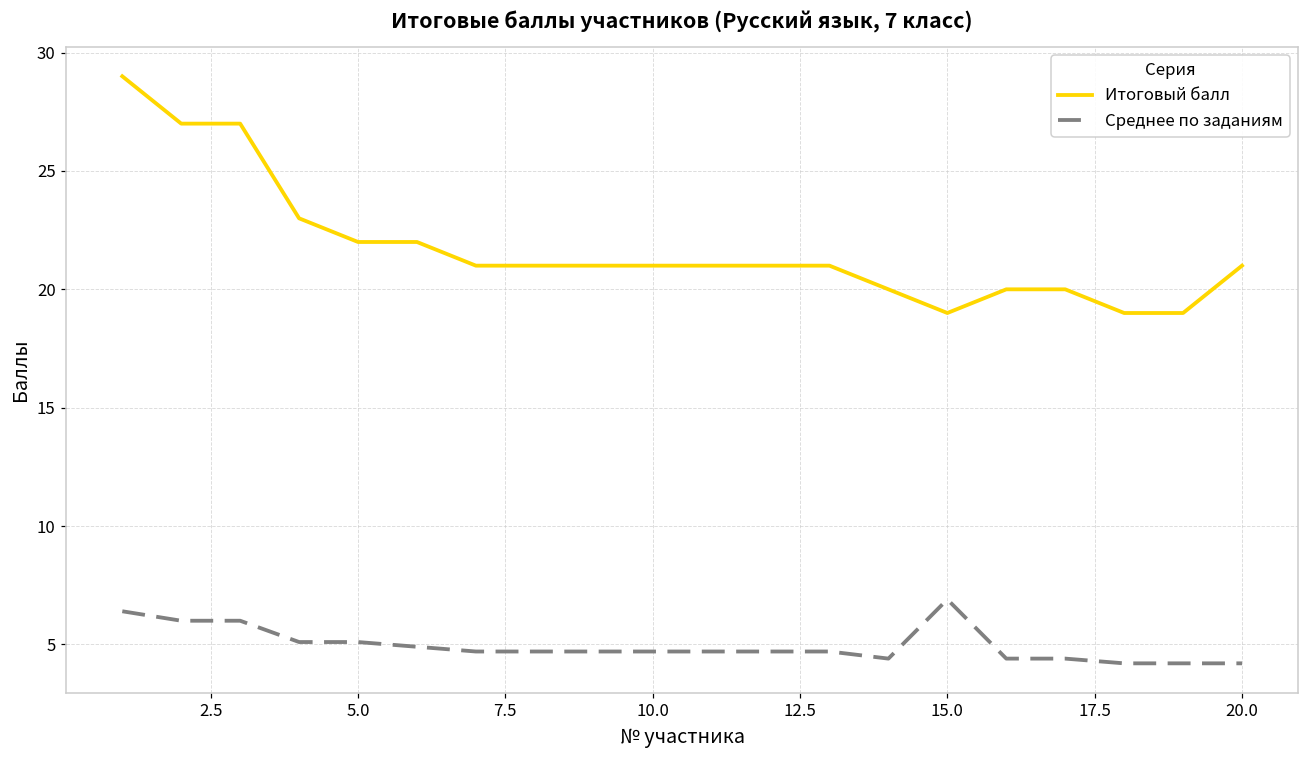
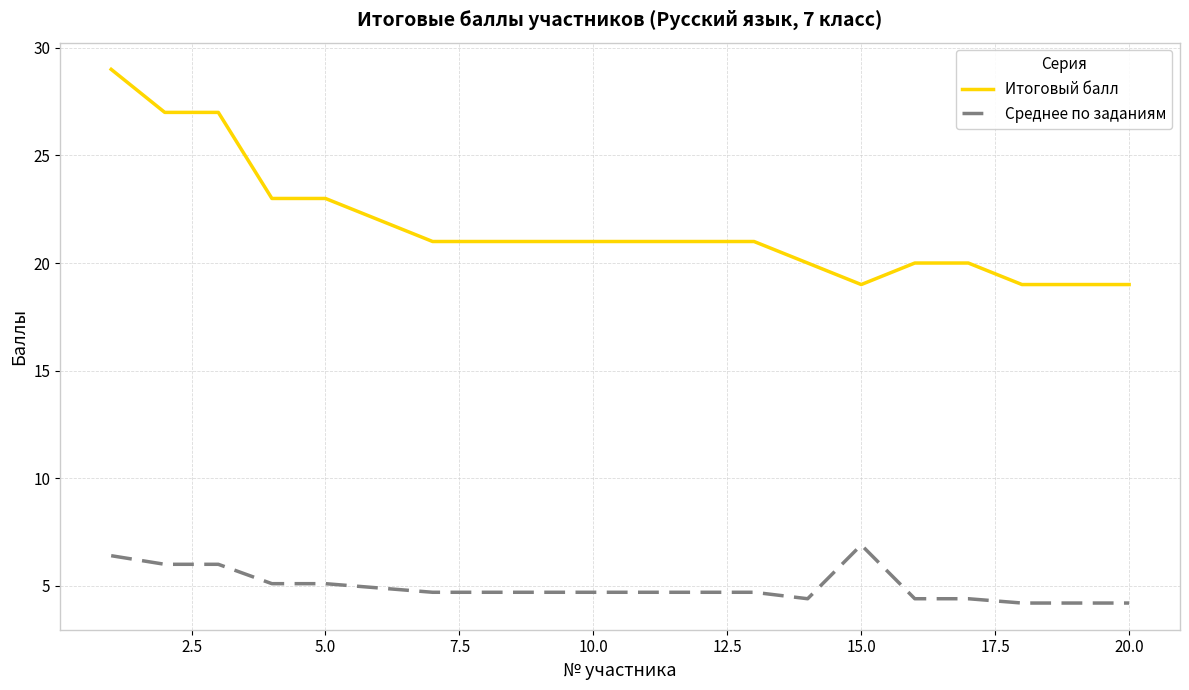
Итоговый балл, 5.0: 22 -> 23
Итоговый балл, 20.0: 21 -> 19
